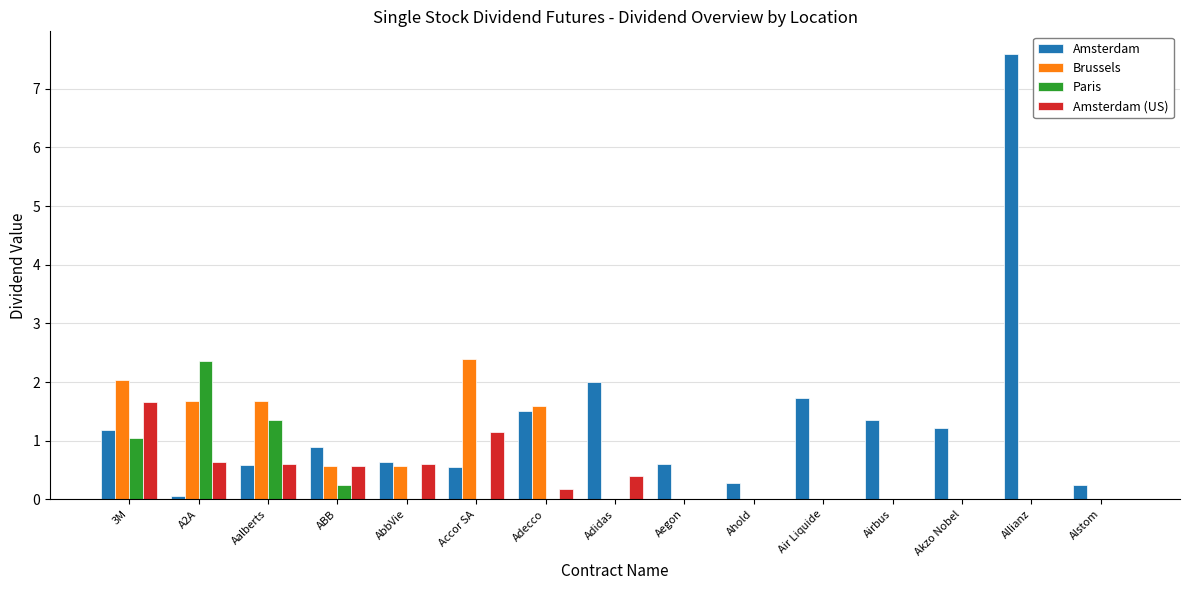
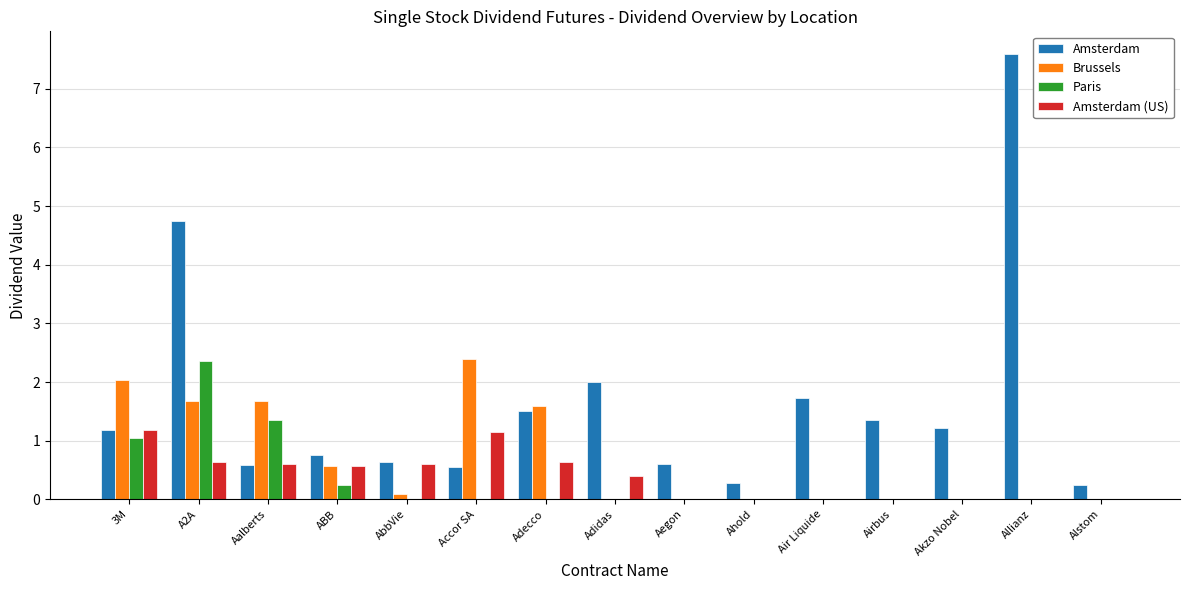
Amsterdam (US), 3M: 1.7 -> 1.2
Amsterdam, A2A: 0.0 -> 4.7
Amsterdam, ABB: 0.9 -> 0.8
Brussels, AbbVie: 0.6 -> 0.1
Amsterdam (US), Adecco: 0.2 -> 0.6
